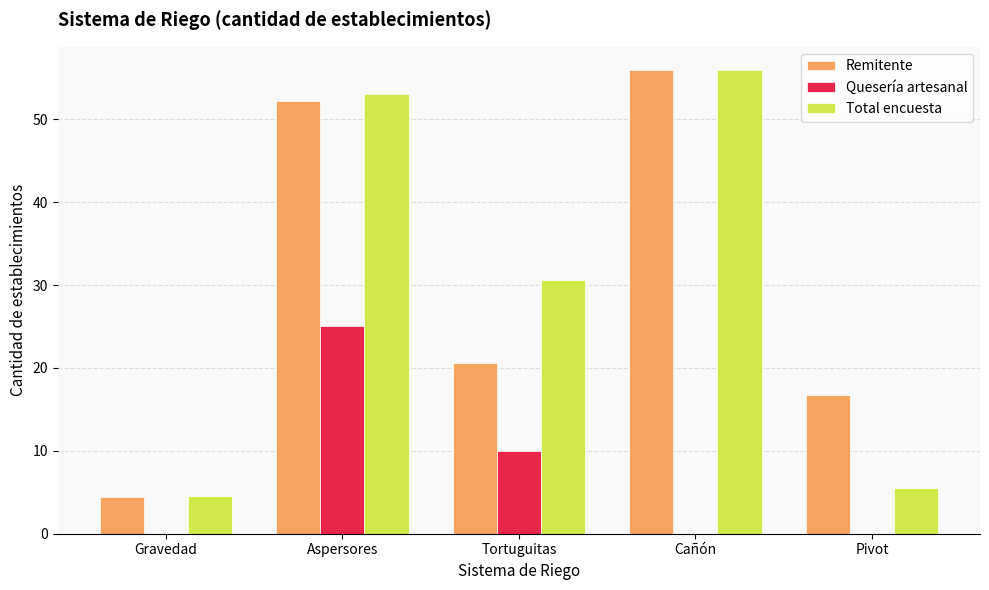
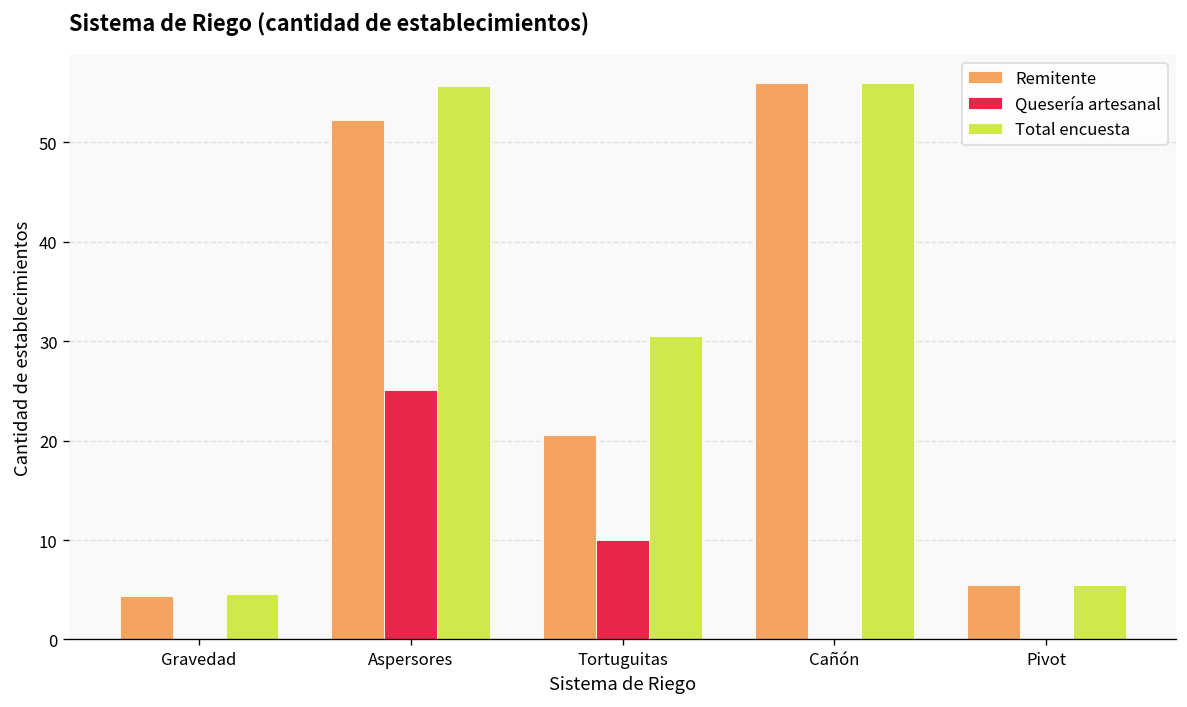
Total encuesta, Aspersores: 53 -> 56
Remitente, Pivot: 17 -> 5
